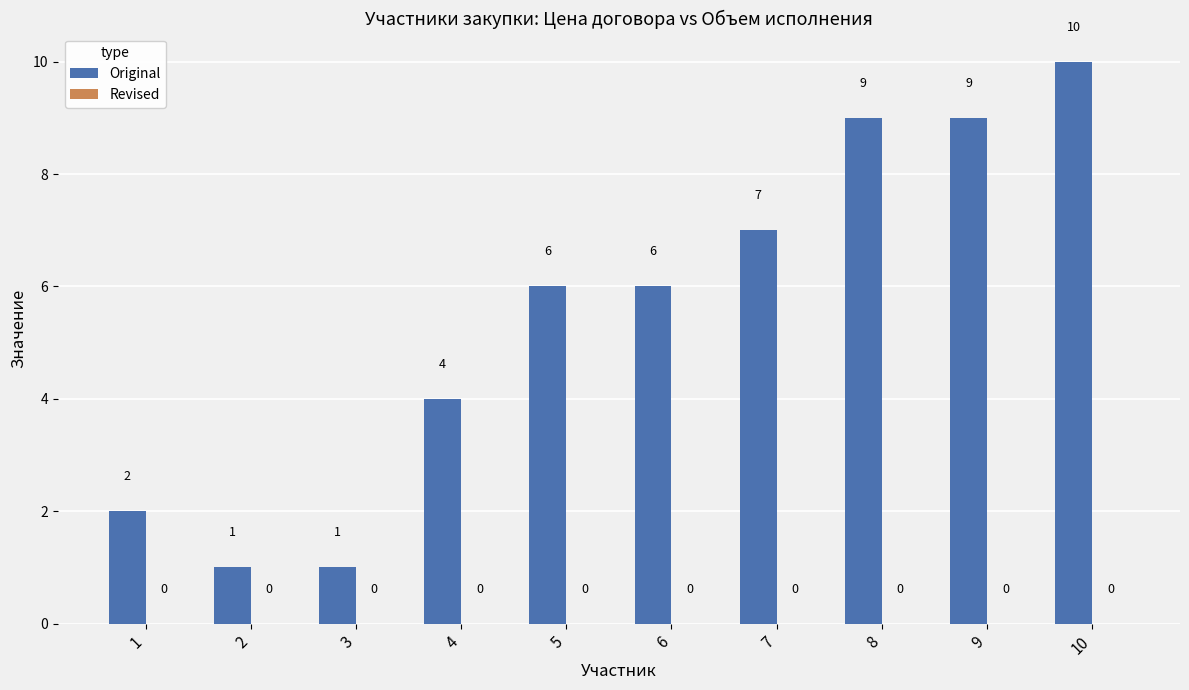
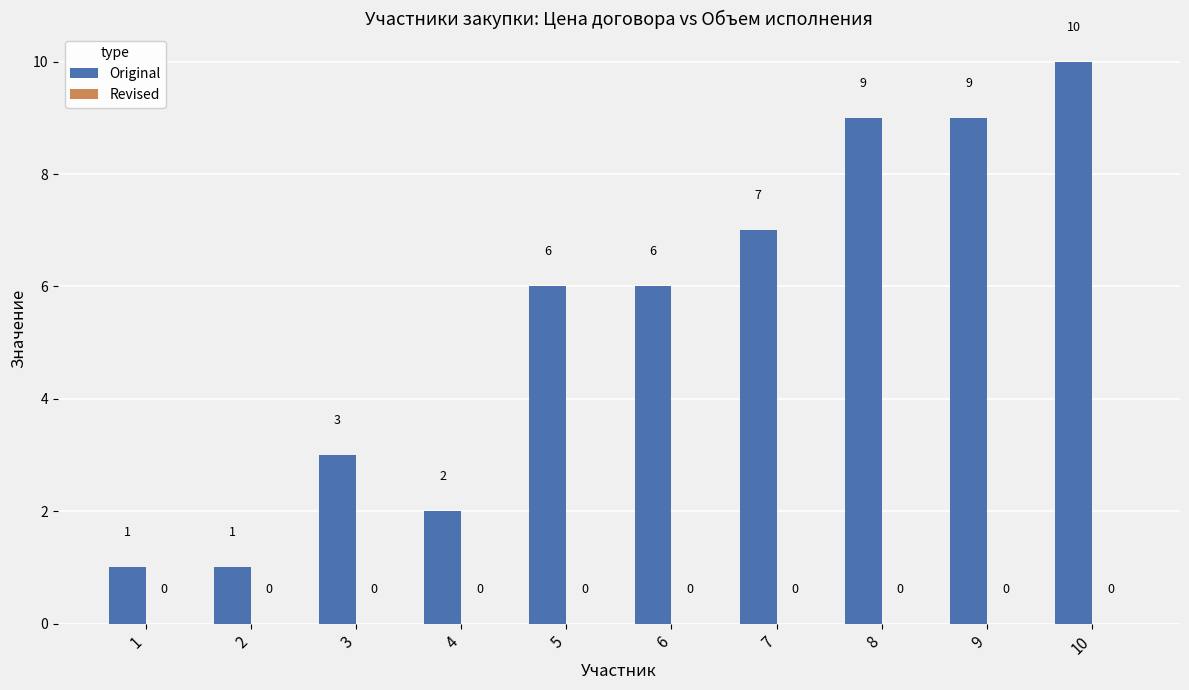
Original, 1: 2 -> 1
Original, 3: 1 -> 3
Original, 4: 4 -> 2
